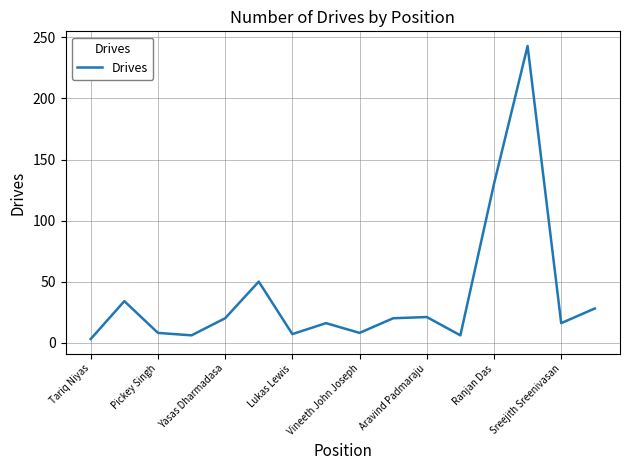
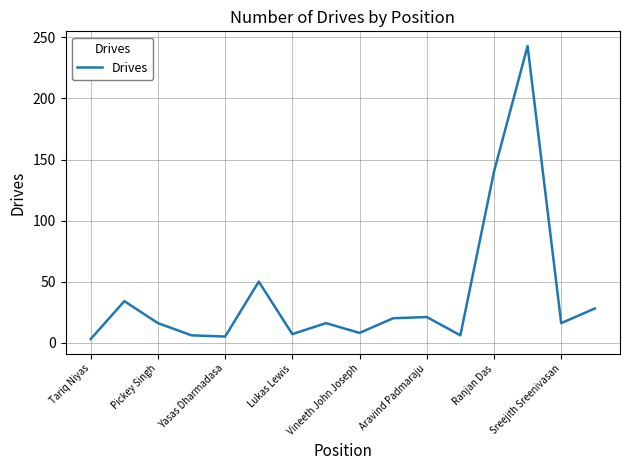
Pickey Singh: 8 -> 16
Yasas Dharmadasa: 20 -> 5
Ranjan Das: 130 -> 140
